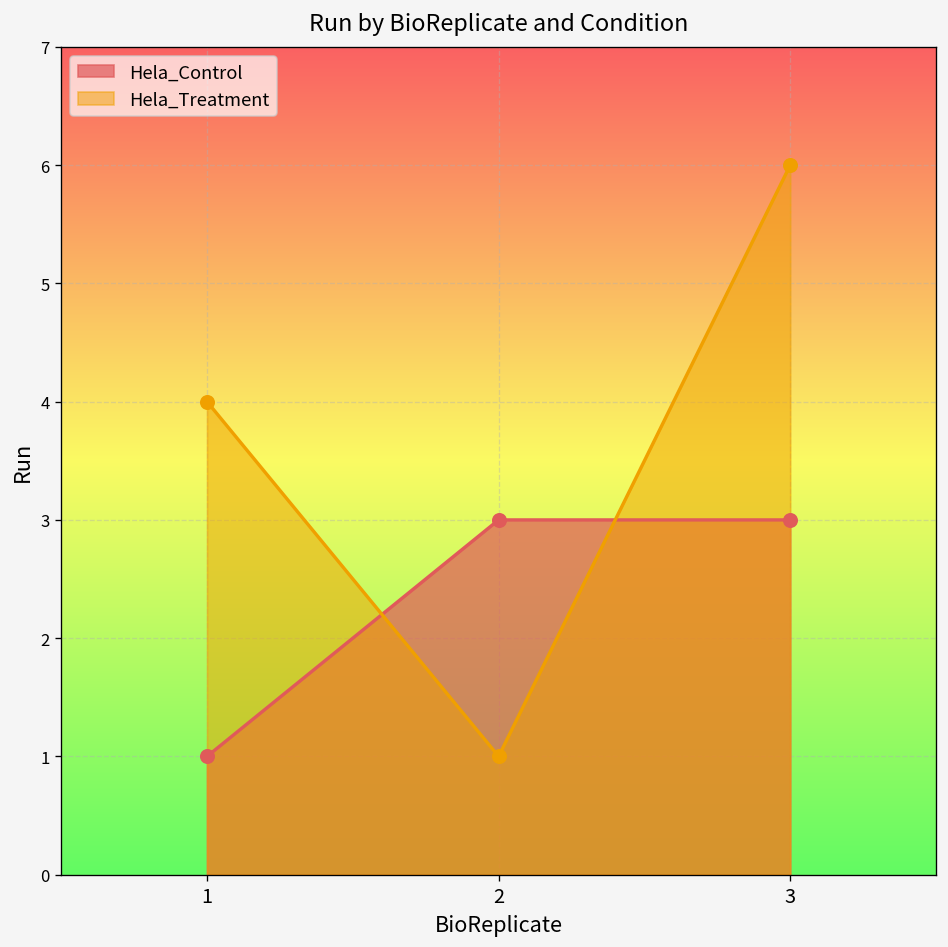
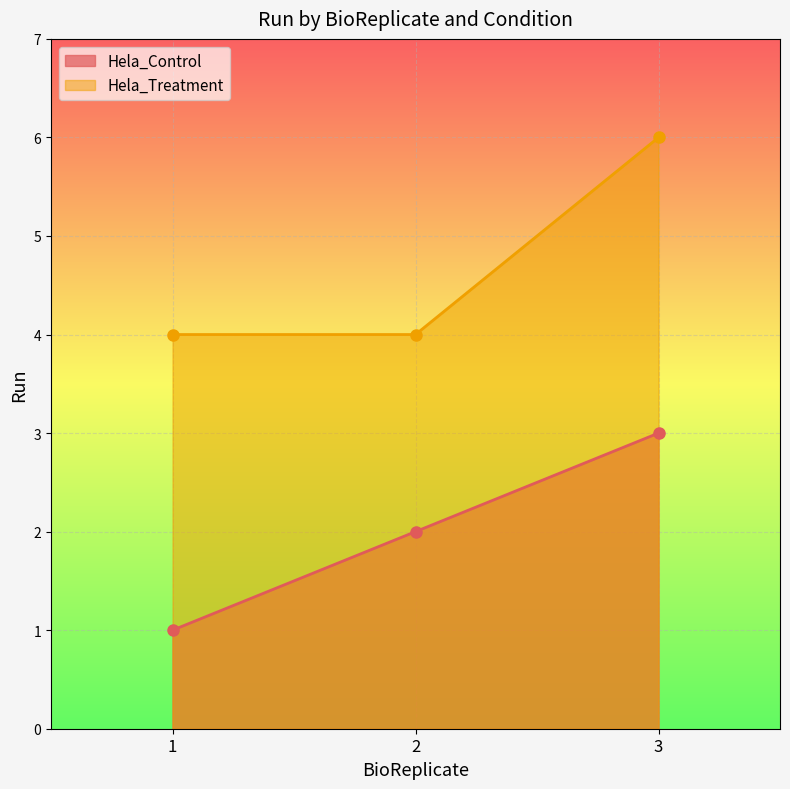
Hela_Control, 2: 3 -> 2
Hela_Treatment, 2: 1 -> 4
